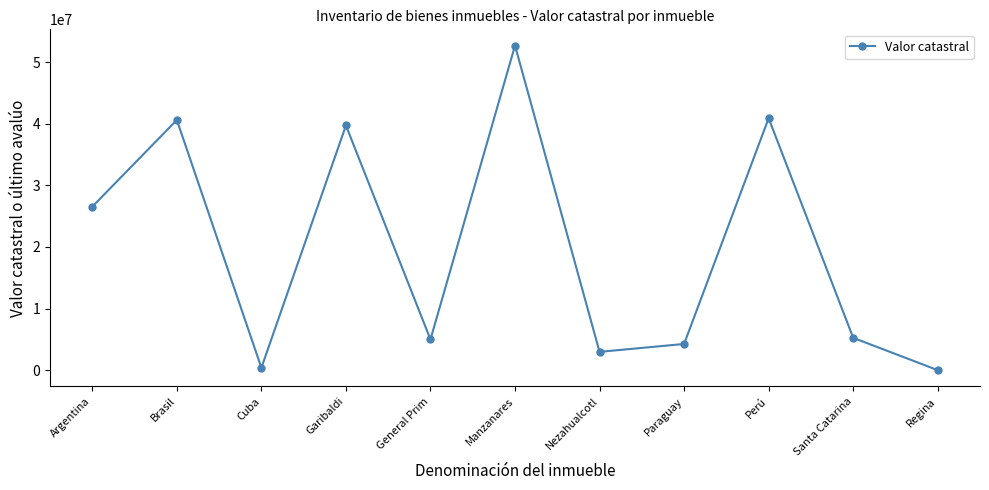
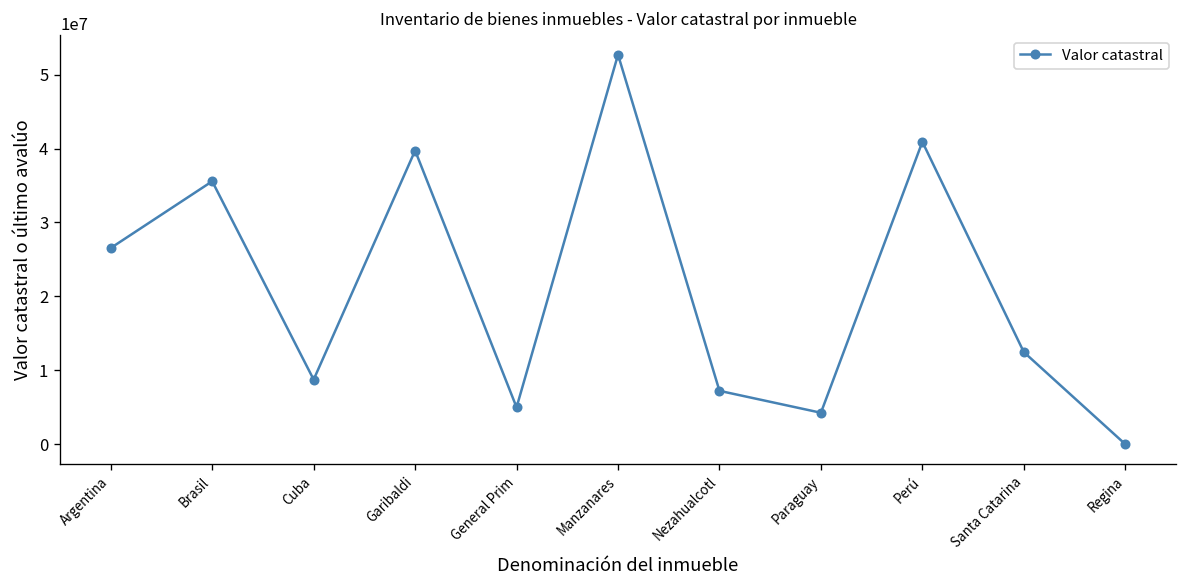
Brasil: 41000000 -> 36000000
Cuba: 0 -> 9000000
Nezahualcotl: 3000000 -> 7000000
Santa Catarina: 5000000 -> 12000000
